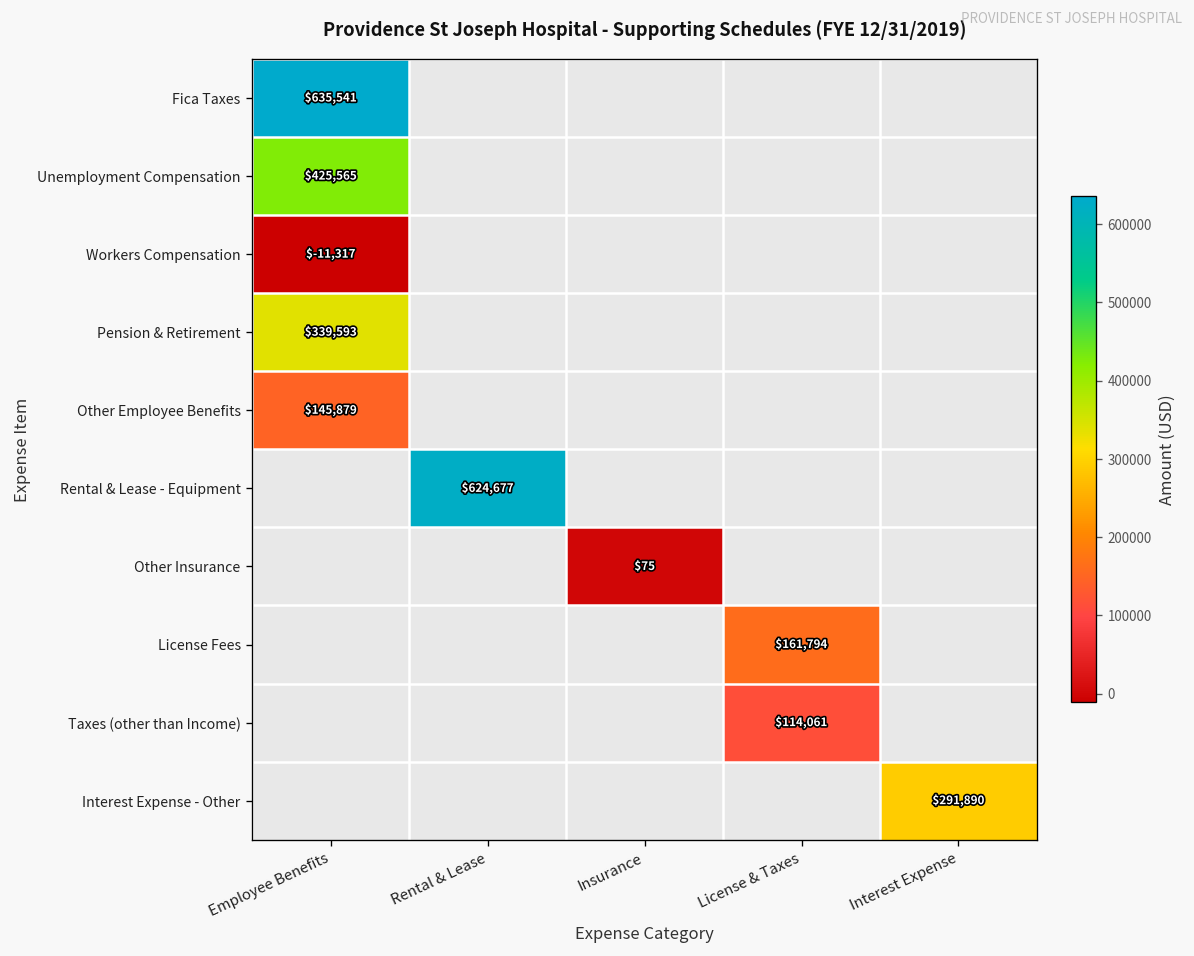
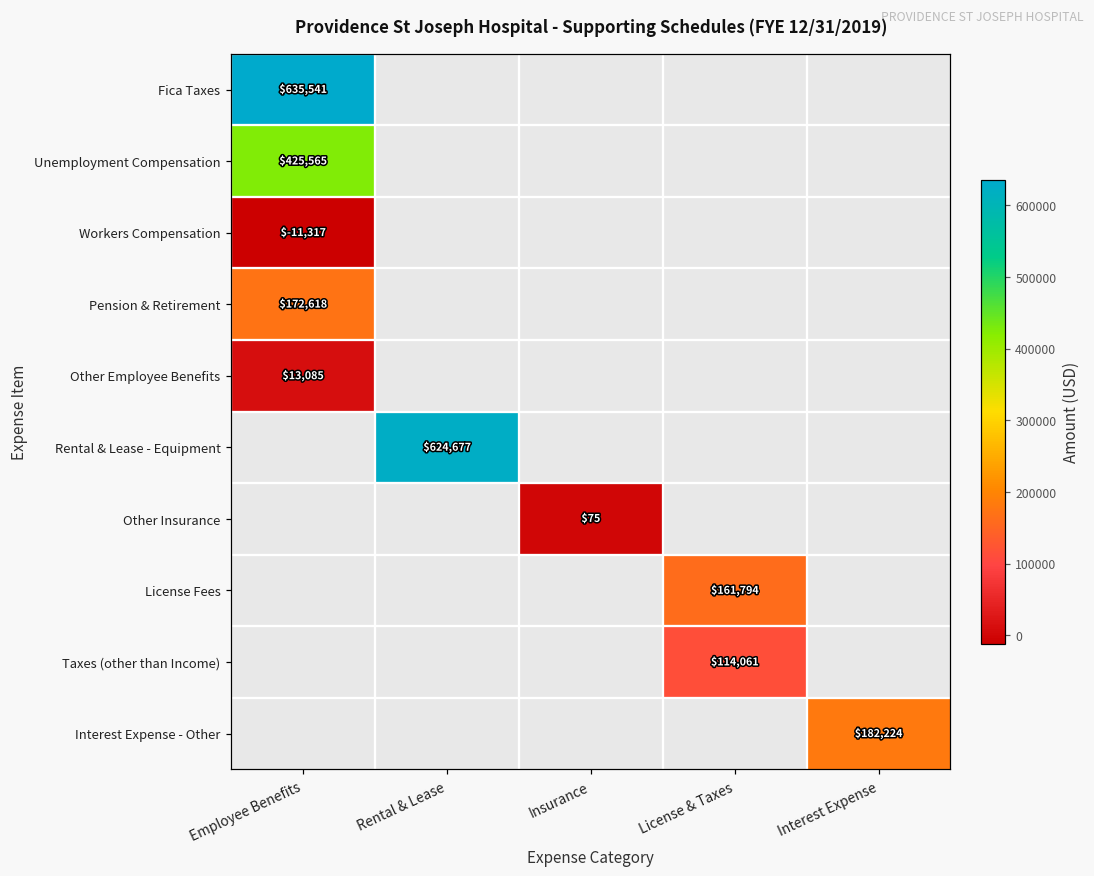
Pension & Retirement, Employee Benefits: $339,593 -> $172,618
Other Employee Benefits, Employee Benefits: $145,879 -> $13,085
Interest Expense - Other, Interest Expense: $291,890 -> $182,224
